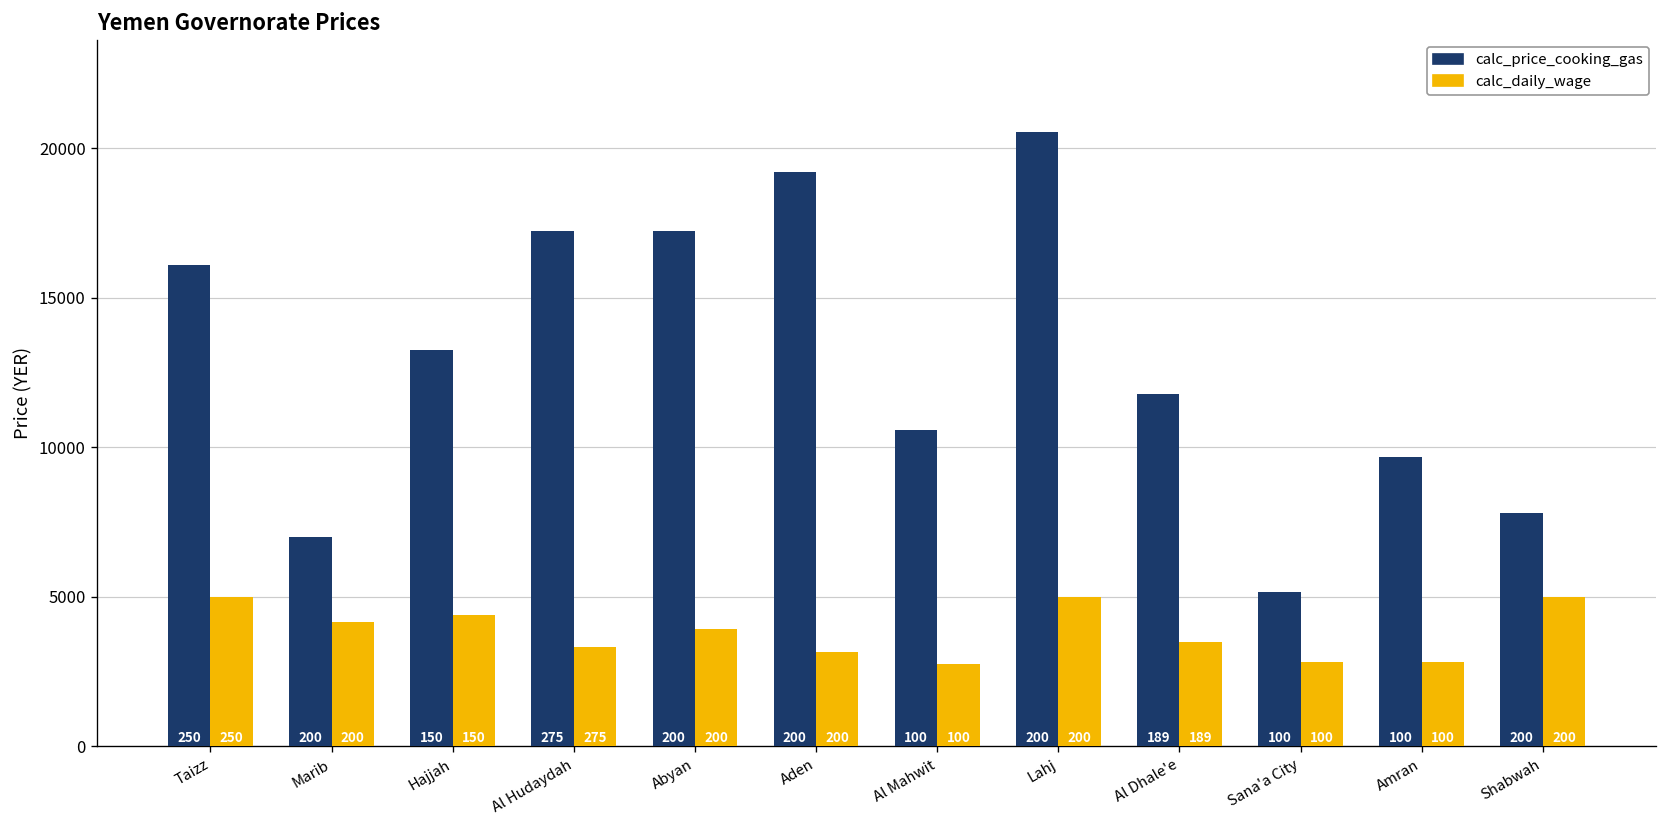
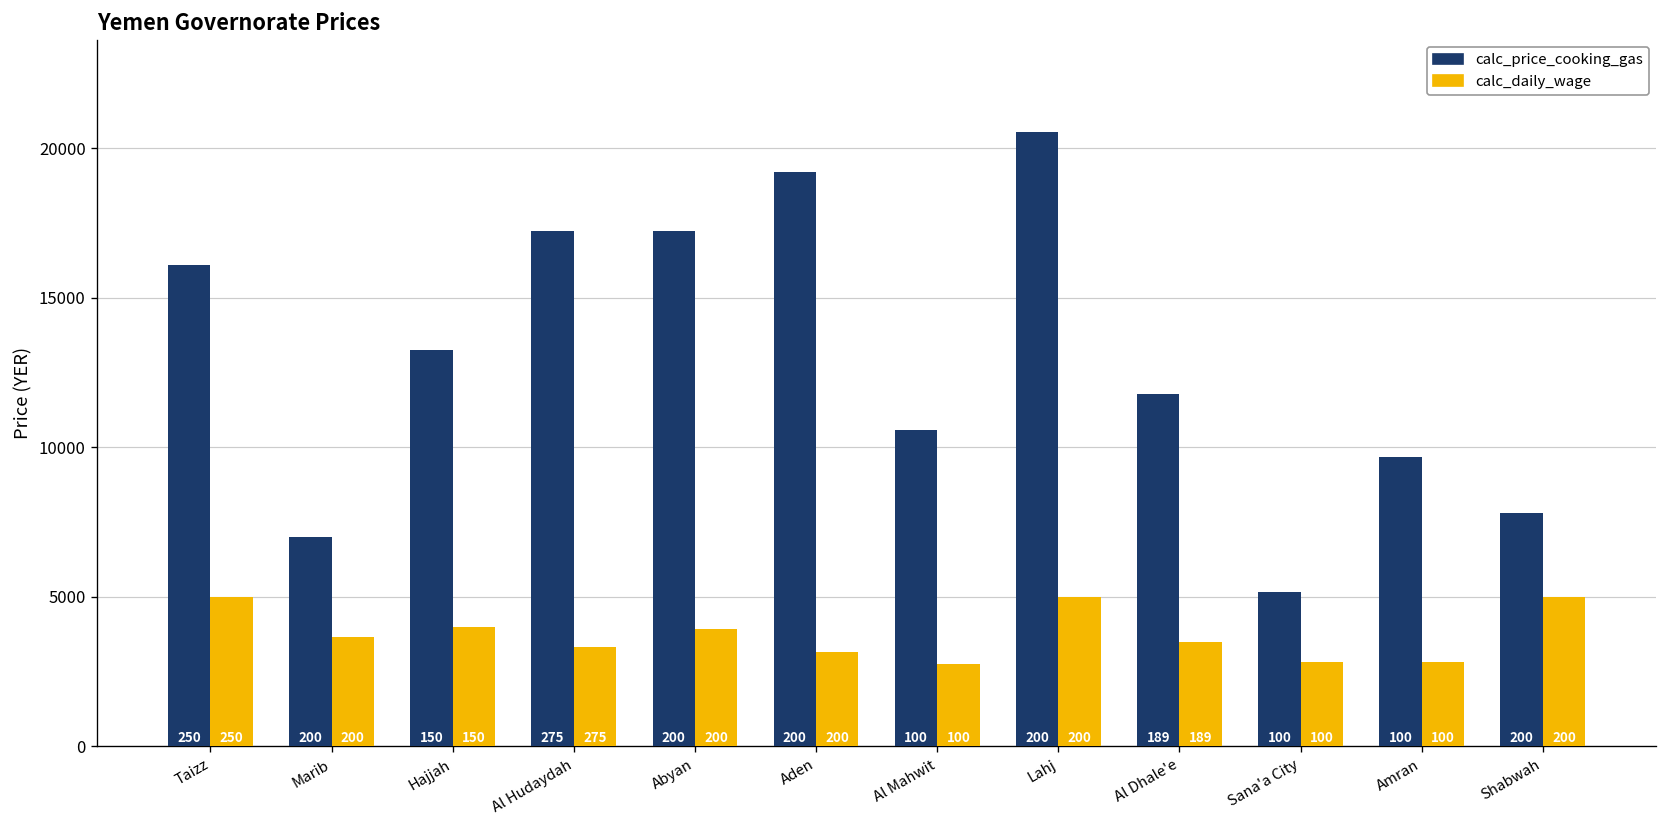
calc_daily_wage, Marib: 4200 -> 3700
calc_daily_wage, Hajjah: 4400 -> 4000
